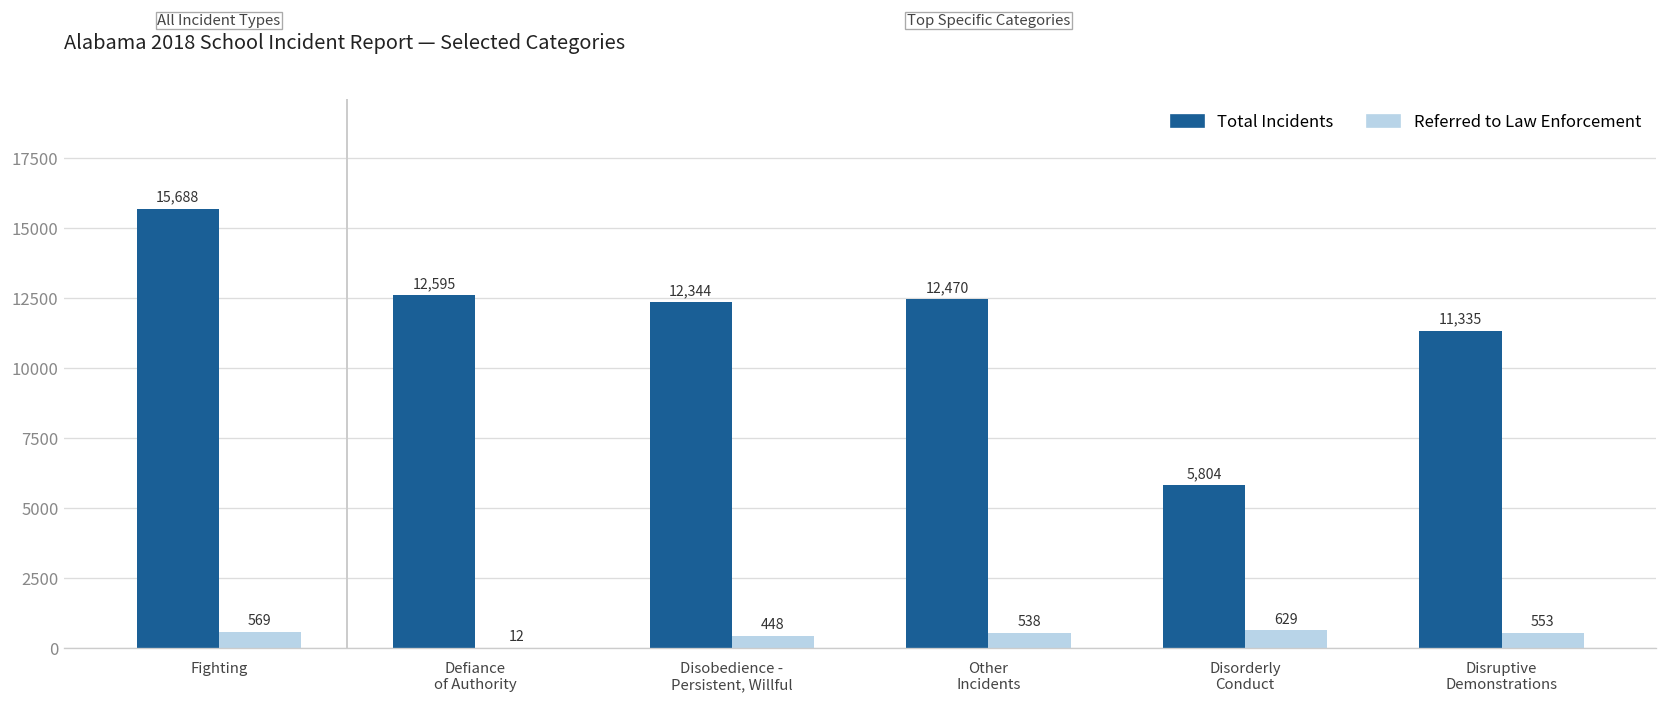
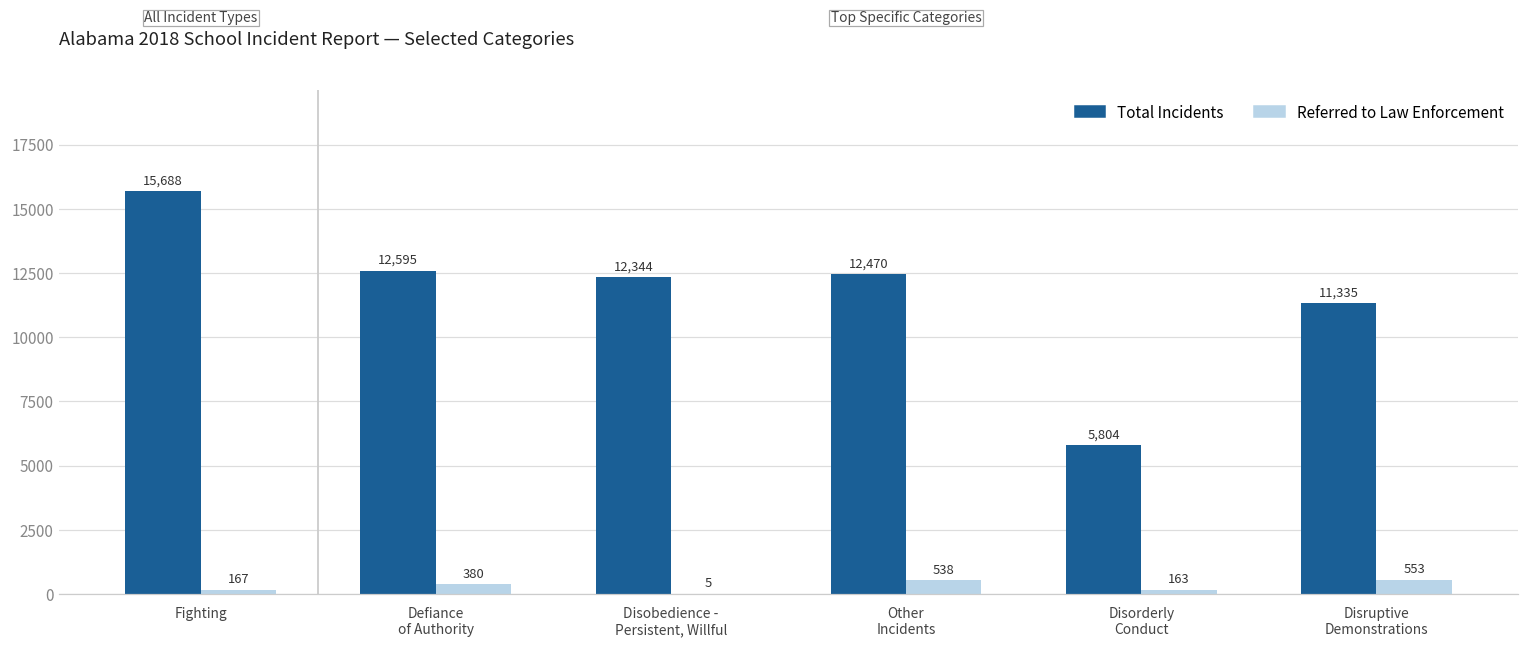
Referred to Law Enforcement, Fighting: 569 -> 167
Referred to Law Enforcement, Defiance of Authority: 12 -> 380
Referred to Law Enforcement, Disobedience - Persistent, Willful: 448 -> 5
Referred to Law Enforcement, Disorderly Conduct: 629 -> 163
